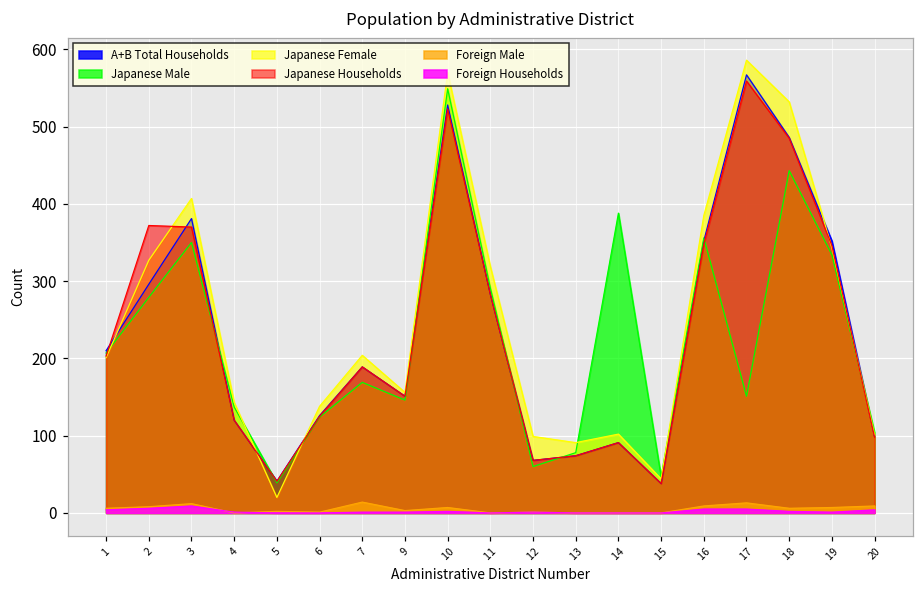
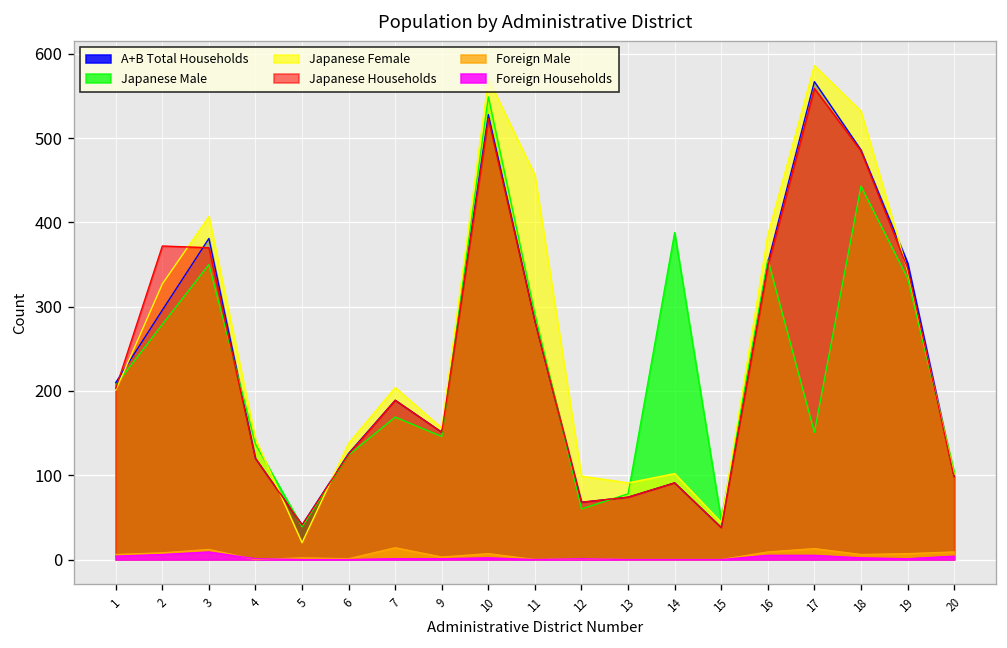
Japanese Female, 11: 320 -> 460
